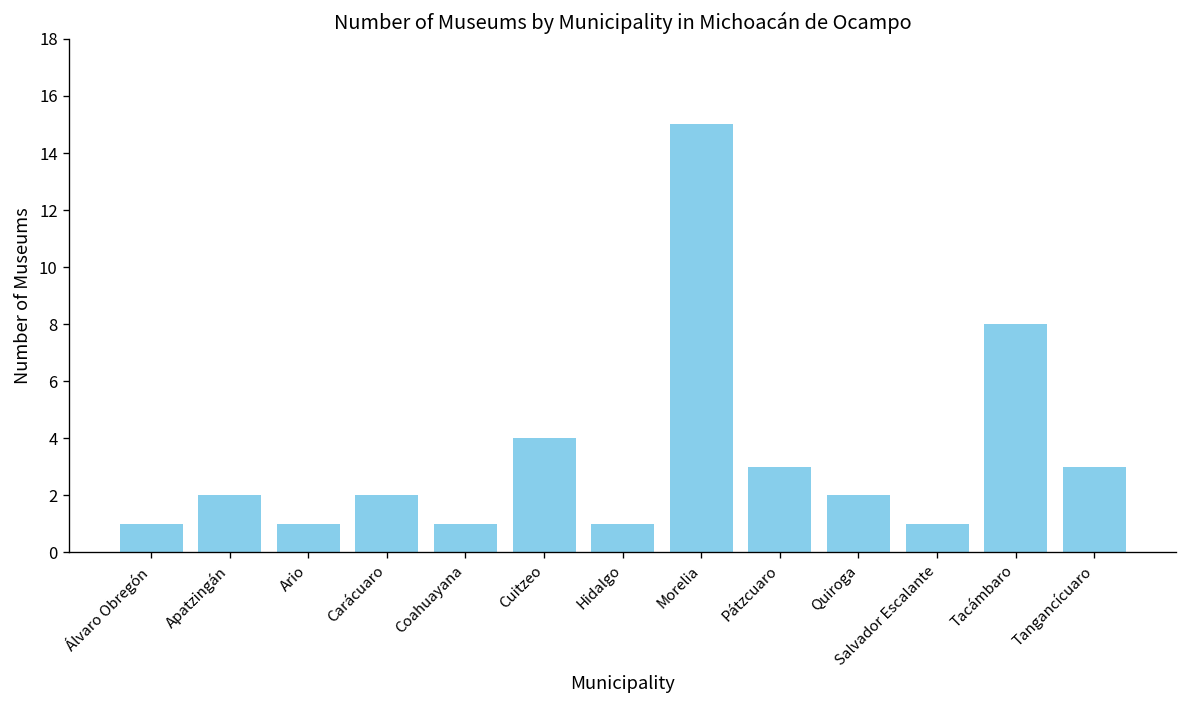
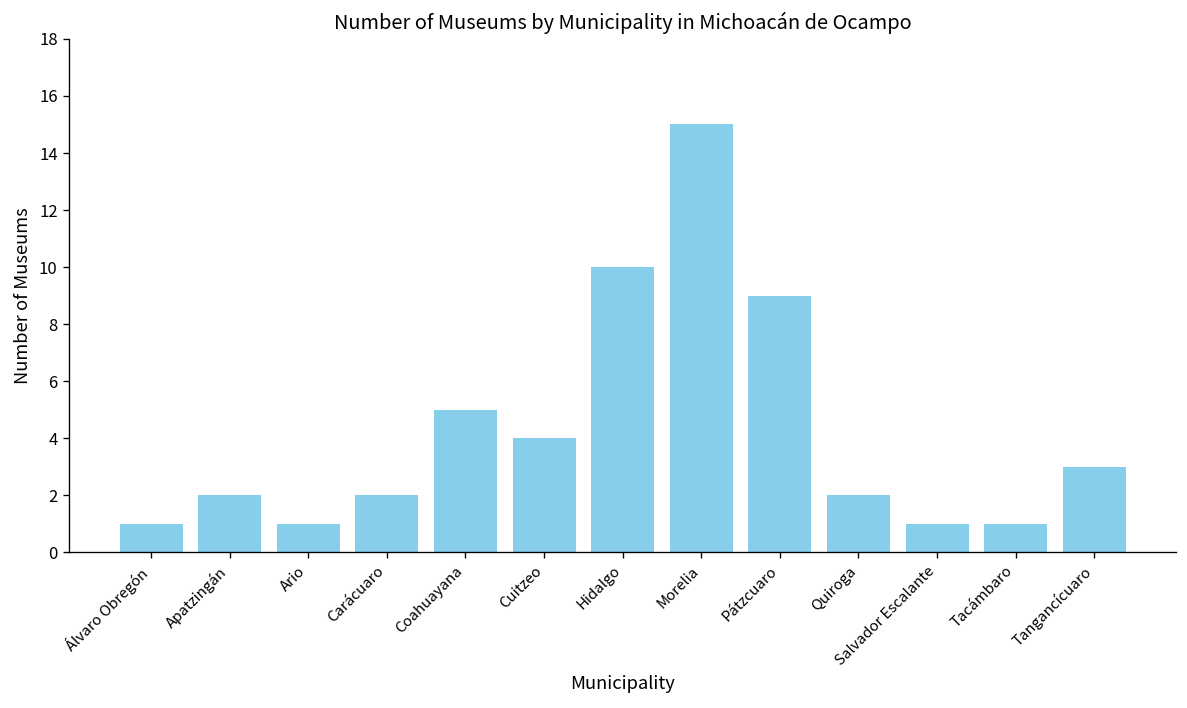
Coahuayana: 1 -> 5
Hidalgo: 1 -> 10
Pátzcuaro: 3 -> 9
Tacámbaro: 8 -> 1
